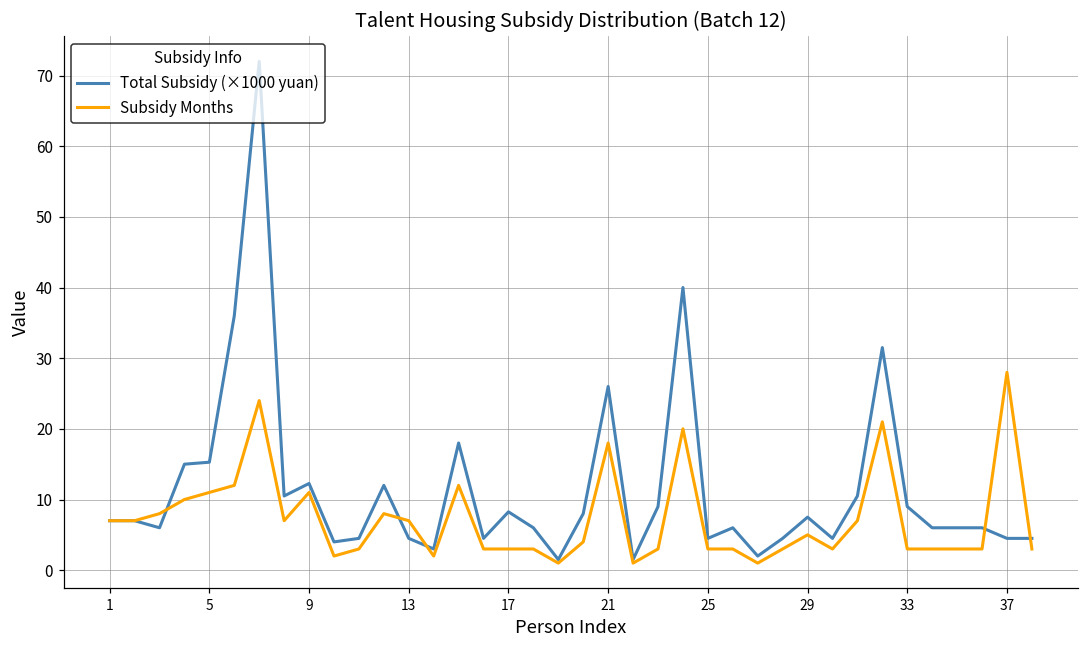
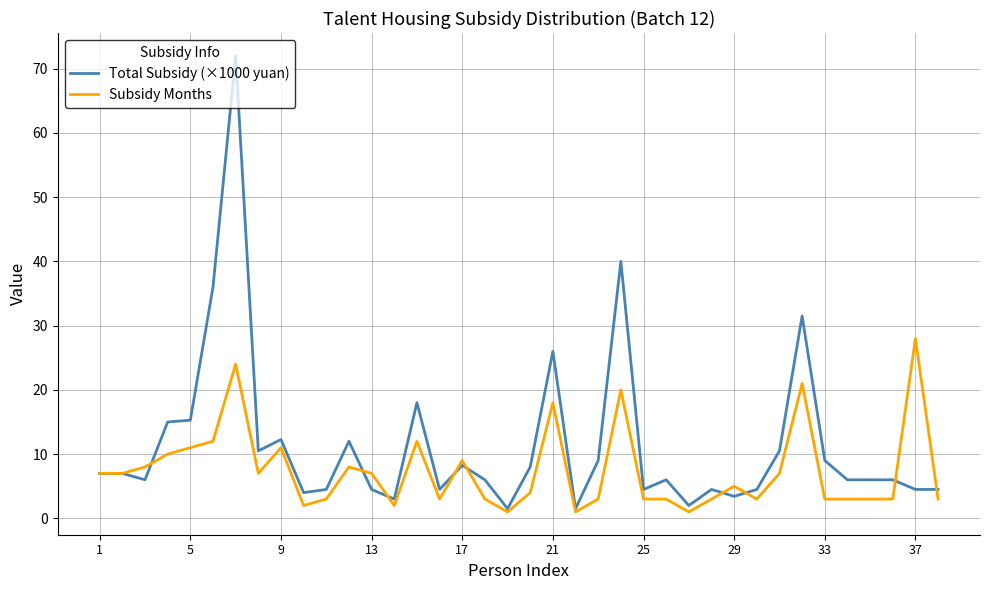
Subsidy Months, 17: 3 -> 9
Total Subsidy (×1000 yuan), 29: 8 -> 3
